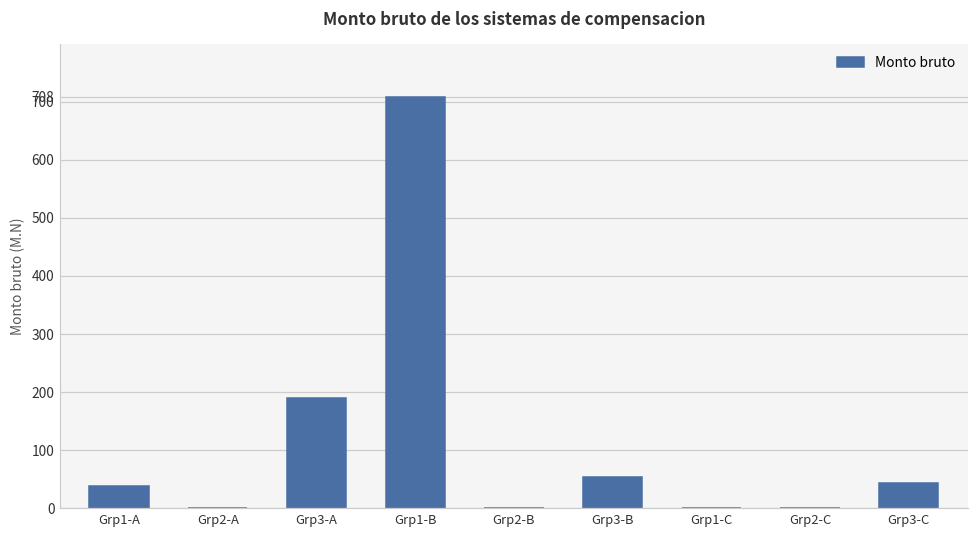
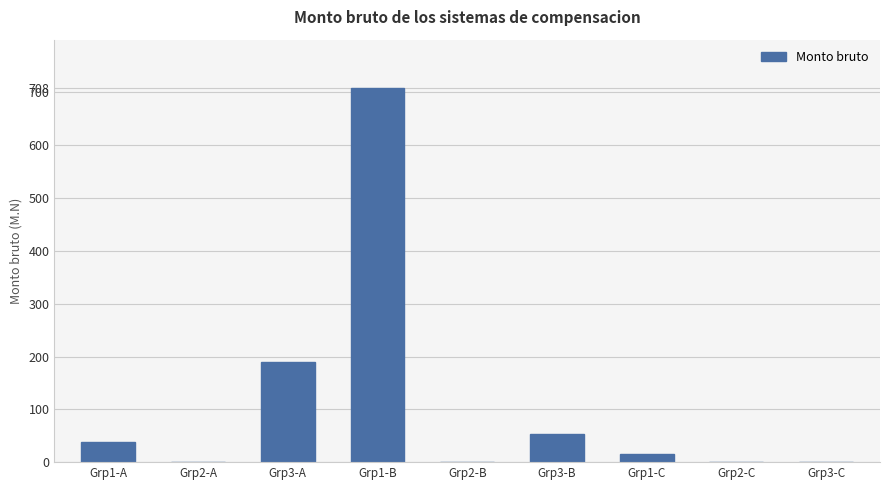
Grp1-C: 0 -> 20
Grp3-C: 40 -> 0
